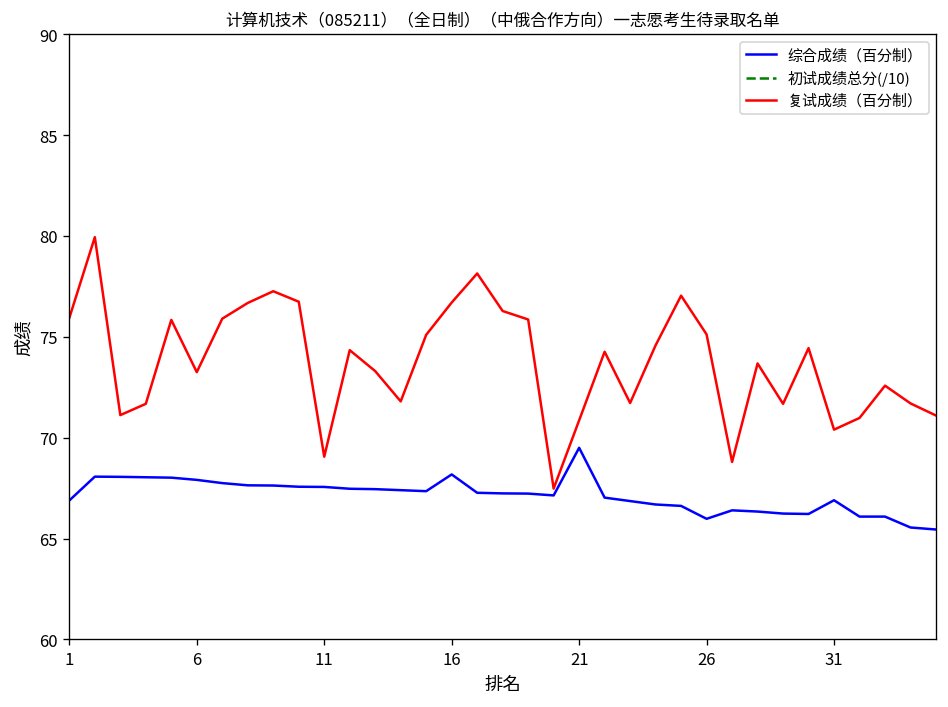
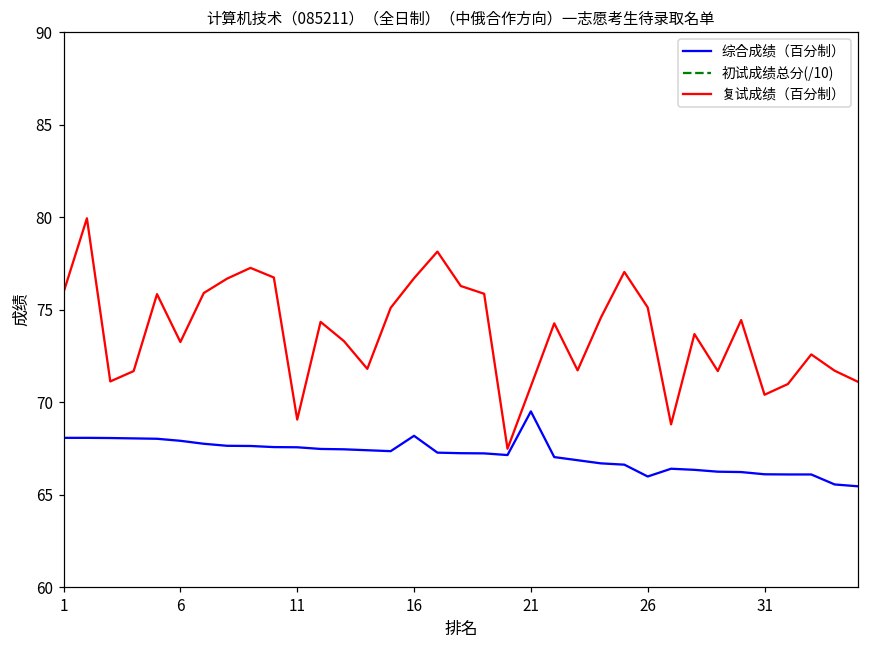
综合成绩（百分制）, 1: 66.9 -> 68.1
综合成绩（百分制）, 31: 66.9 -> 66.1
